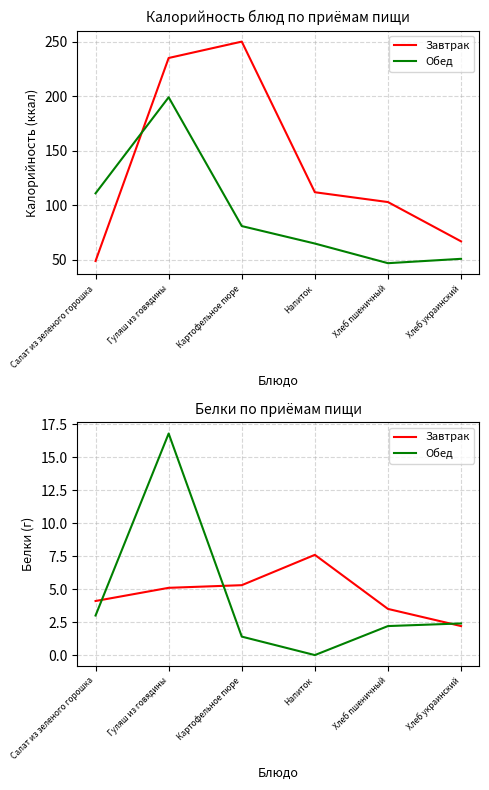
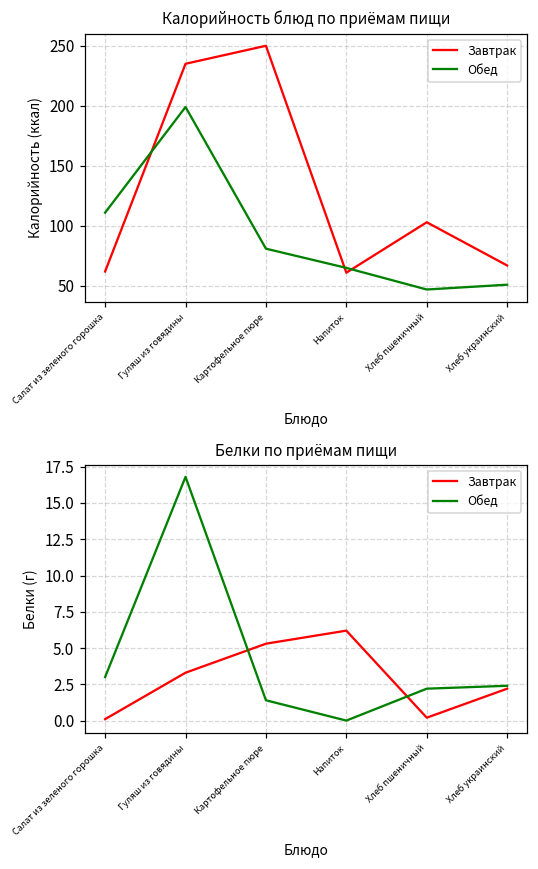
Калорийность блюд по приёмам пищи, Завтрак, Салат из зеленого горошка: 49 -> 62
Калорийность блюд по приёмам пищи, Завтрак, Напиток: 112 -> 61
Белки по приёмам пищи, Завтрак, Салат из зеленого горошка: 4.1 -> 0.1
Белки по приёмам пищи, Завтрак, Гуляш из говядины: 5.1 -> 3.3
Белки по приёмам пищи, Завтрак, Напиток: 7.6 -> 6.2
Белки по приёмам пищи, Завтрак, Хлеб пшеничный: 3.5 -> 0.2
